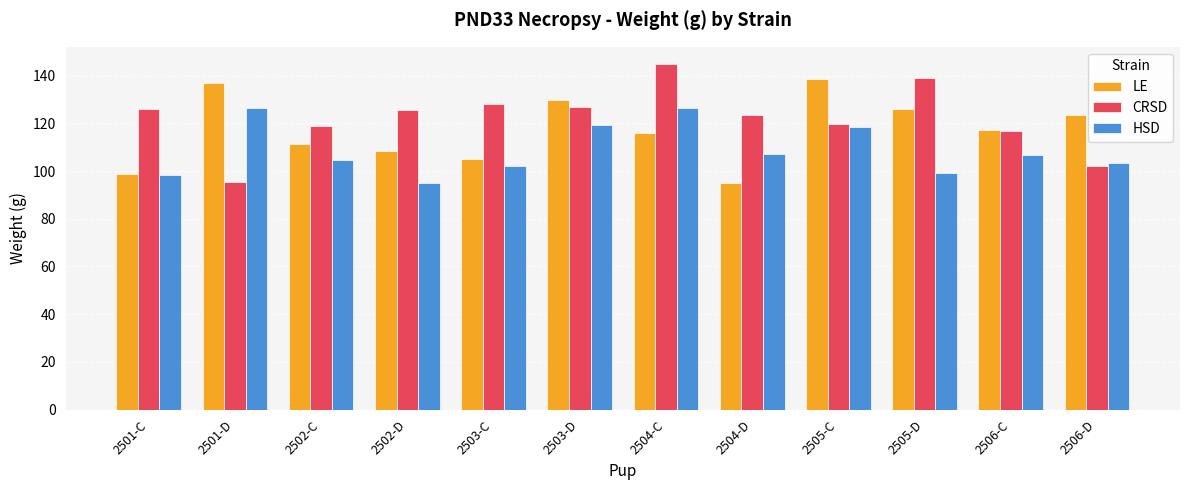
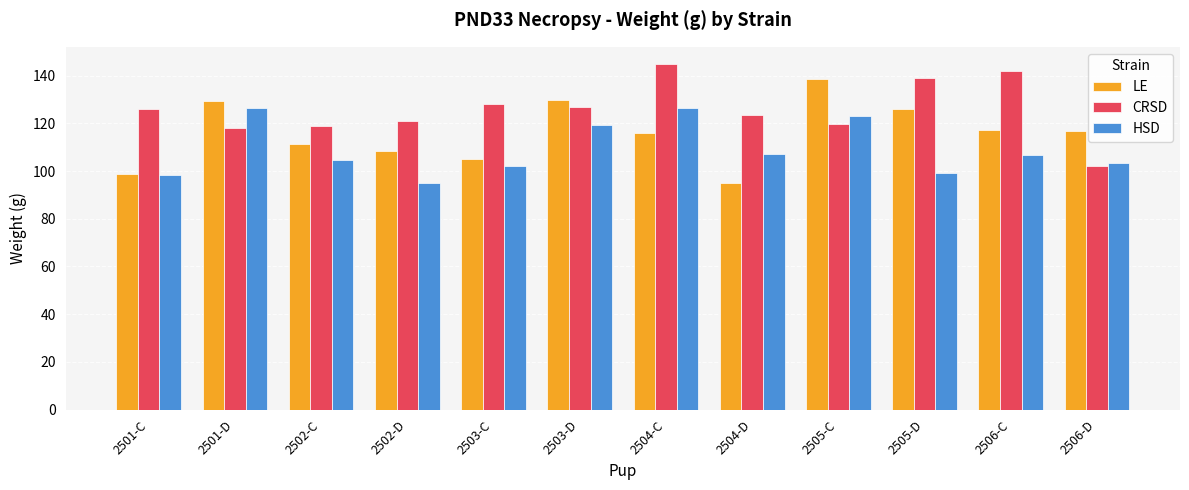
LE, 2501-D: 137 -> 130
CRSD, 2501-D: 95 -> 118
CRSD, 2502-D: 126 -> 121
HSD, 2505-C: 118 -> 123
CRSD, 2506-C: 117 -> 142
LE, 2506-D: 123 -> 117
